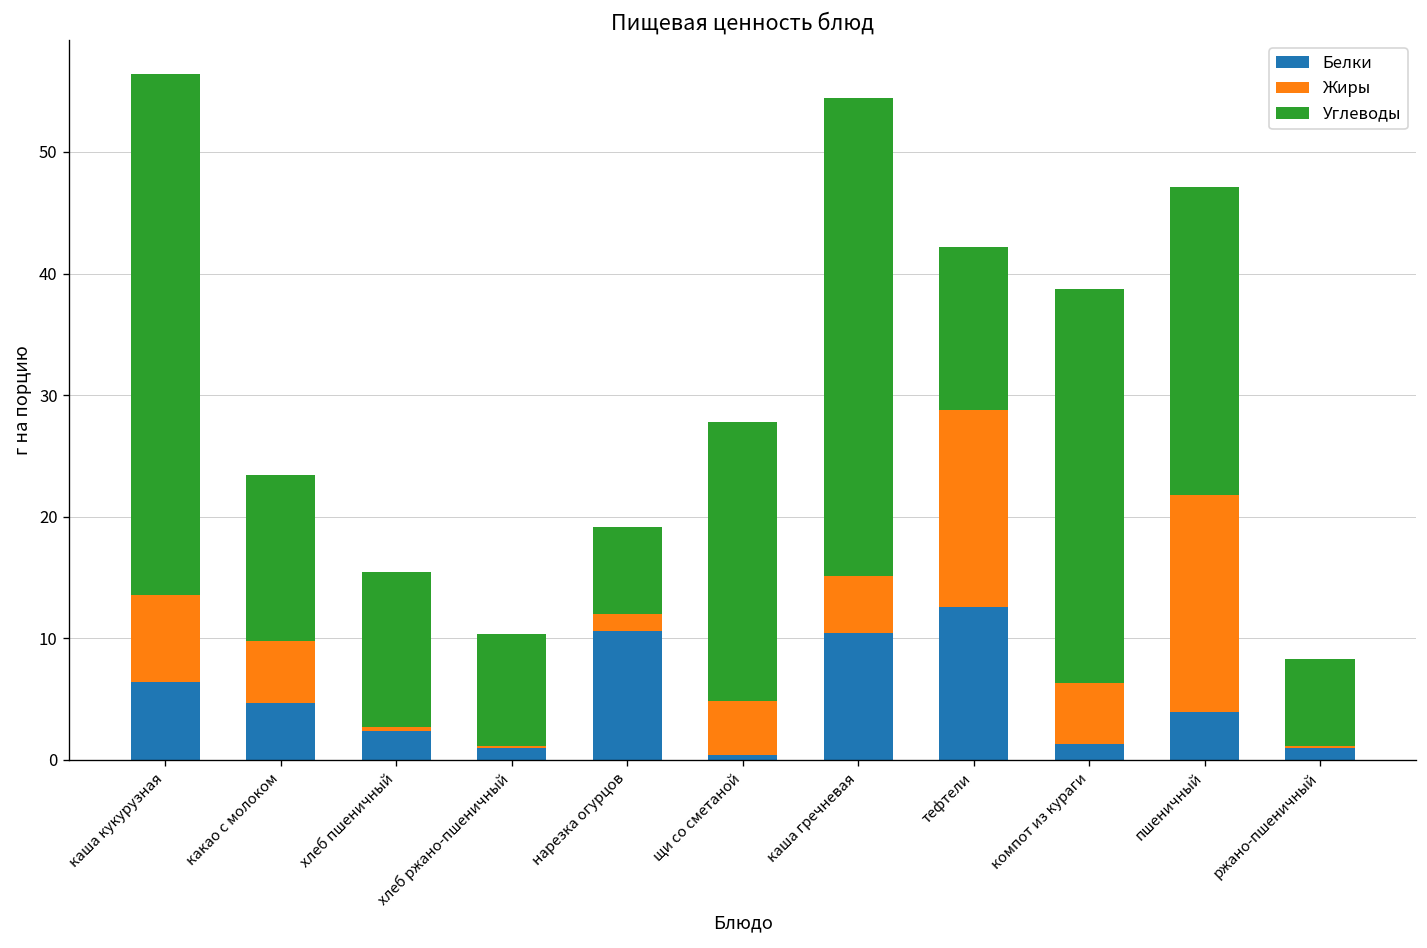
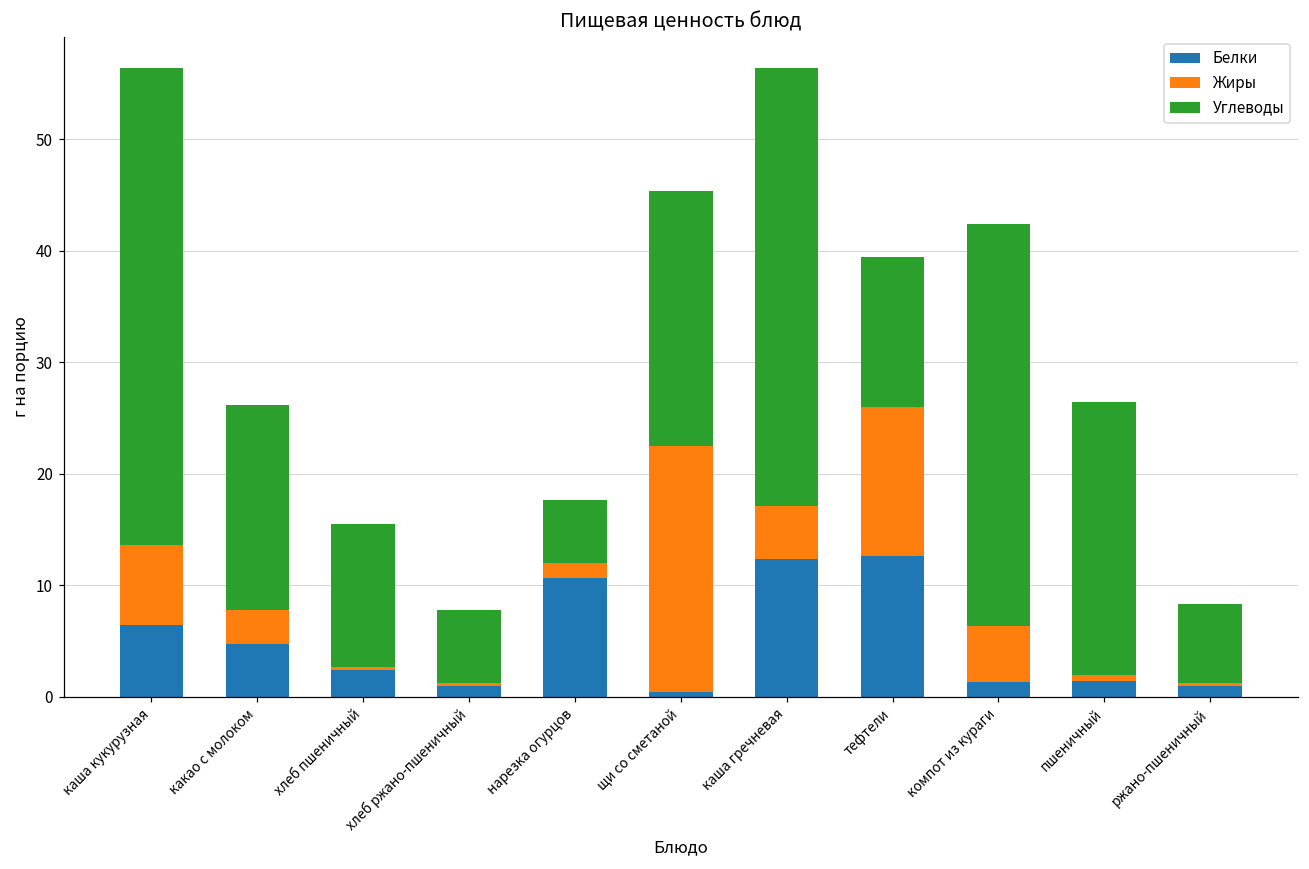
Жиры, какао с молоком: 5.1 -> 3.1
Углеводы, какао с молоком: 13.6 -> 18.4
Углеводы, хлеб ржано-пшеничный: 9.2 -> 6.6
Углеводы, нарезка огурцов: 7.1 -> 5.7
Жиры, щи со сметаной: 4.5 -> 22.1
Белки, каша гречневая: 10.4 -> 12.3
Жиры, тефтели: 16.2 -> 13.4
Углеводы, компот из кураги: 32.4 -> 36.1
Белки, пшеничный: 3.9 -> 1.4
Жиры, пшеничный: 17.9 -> 0.5
Углеводы, пшеничный: 25.3 -> 24.5
